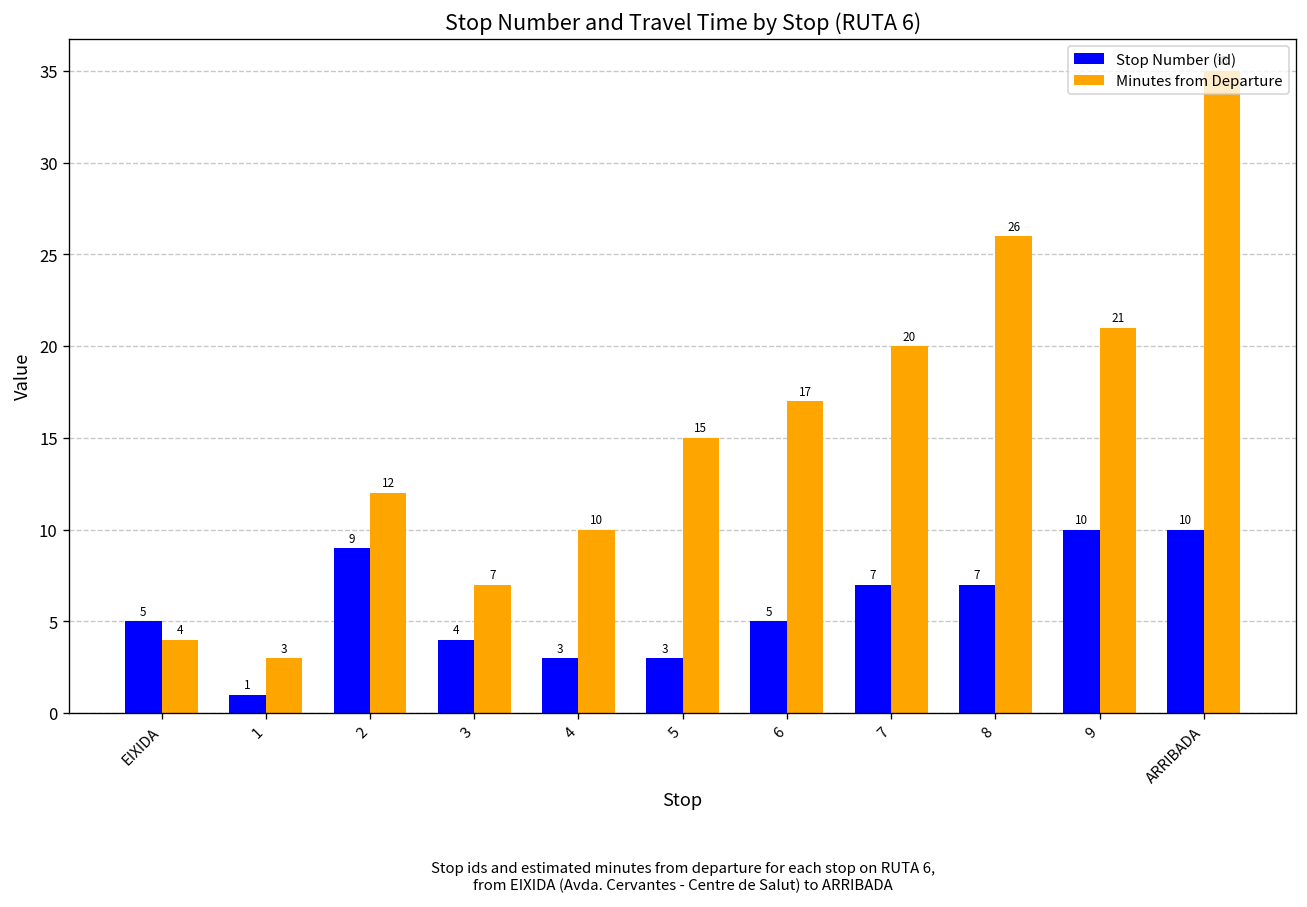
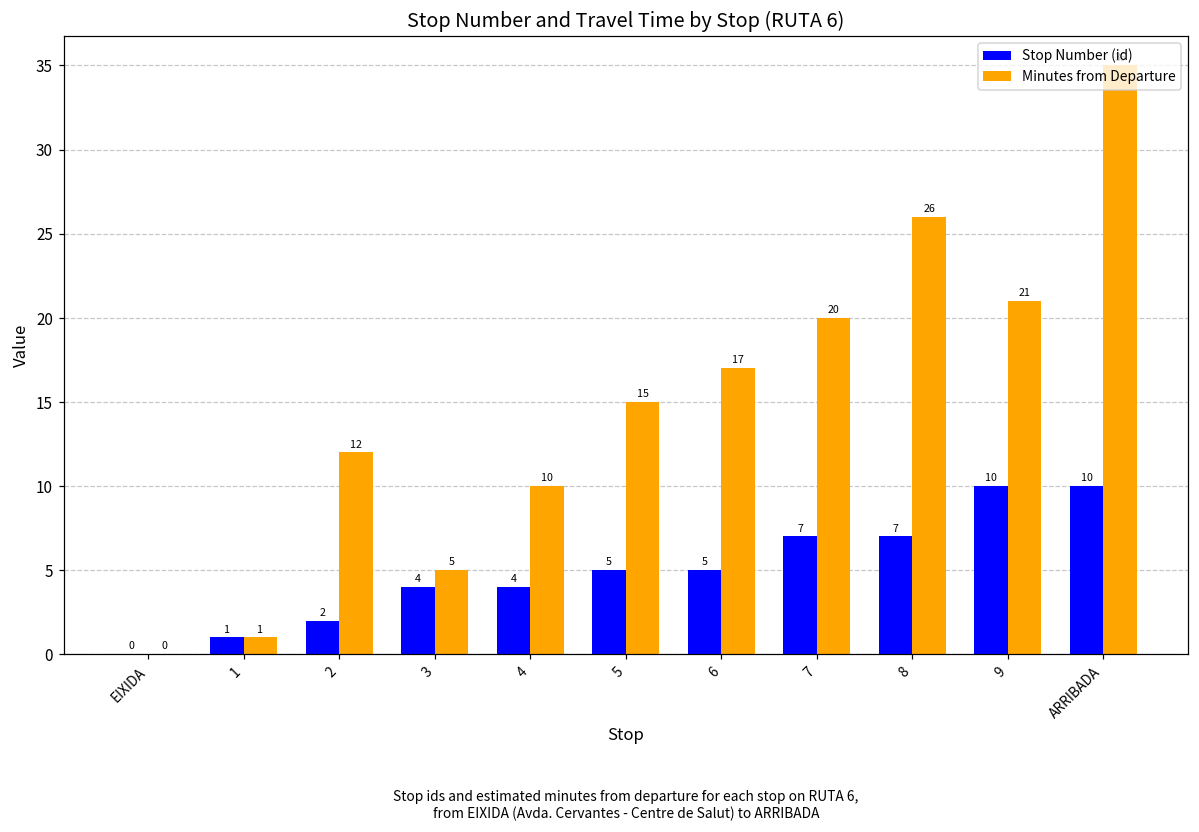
Stop Number (id), EIXIDA: 5 -> 0
Minutes from Departure, EIXIDA: 4 -> 0
Minutes from Departure, 1: 3 -> 1
Stop Number (id), 2: 9 -> 2
Minutes from Departure, 3: 7 -> 5
Stop Number (id), 4: 3 -> 4
Stop Number (id), 5: 3 -> 5
